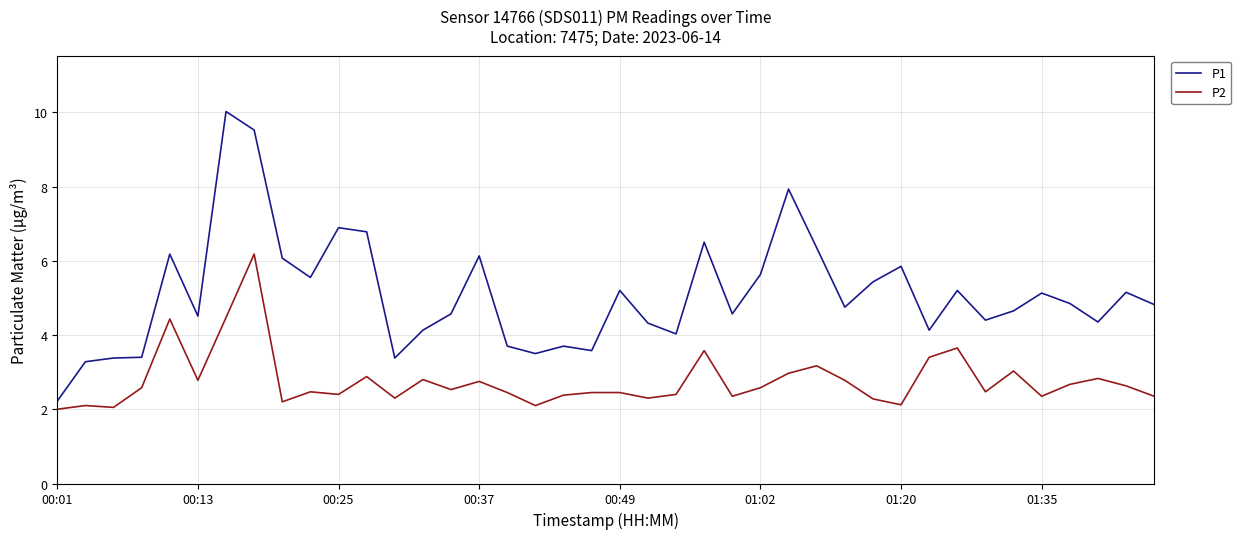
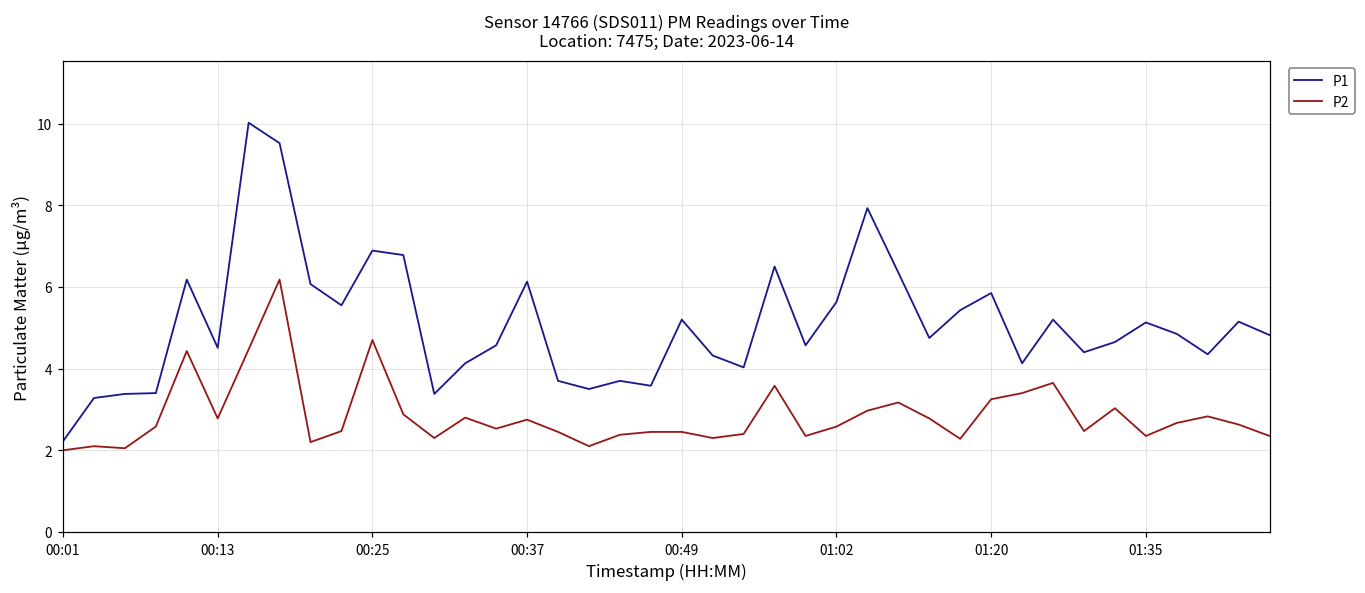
P2, 00:25: 2.4 -> 4.7
P2, 01:20: 2.1 -> 3.3
